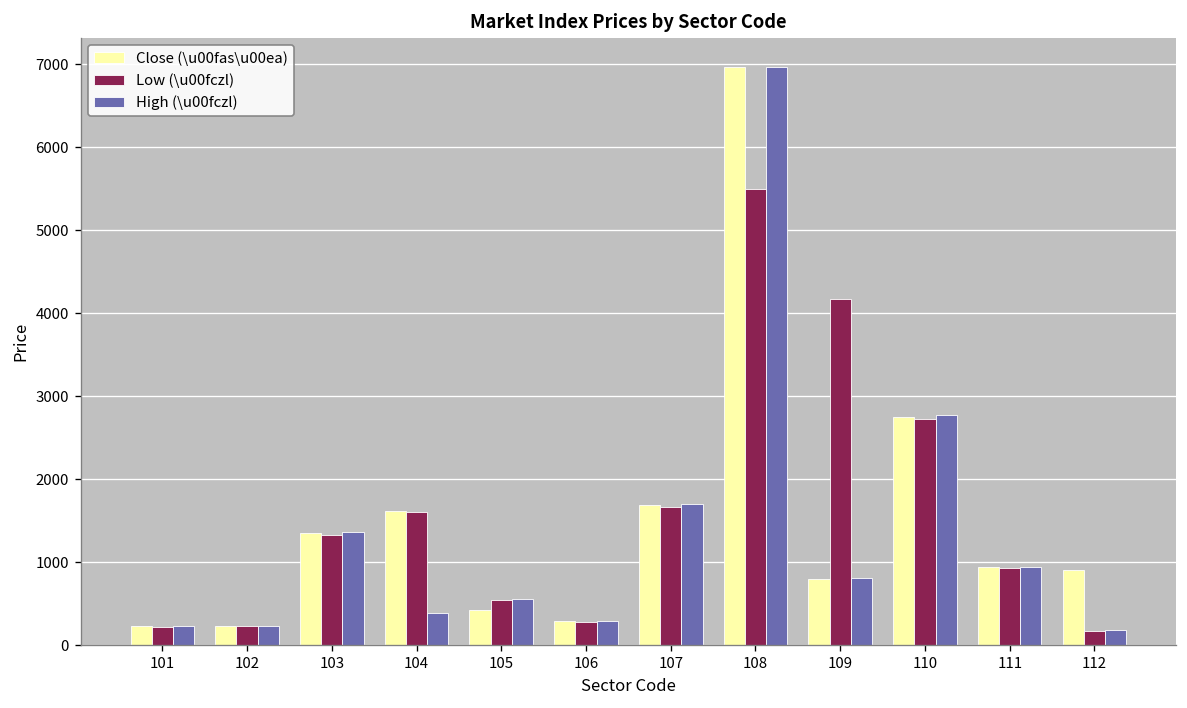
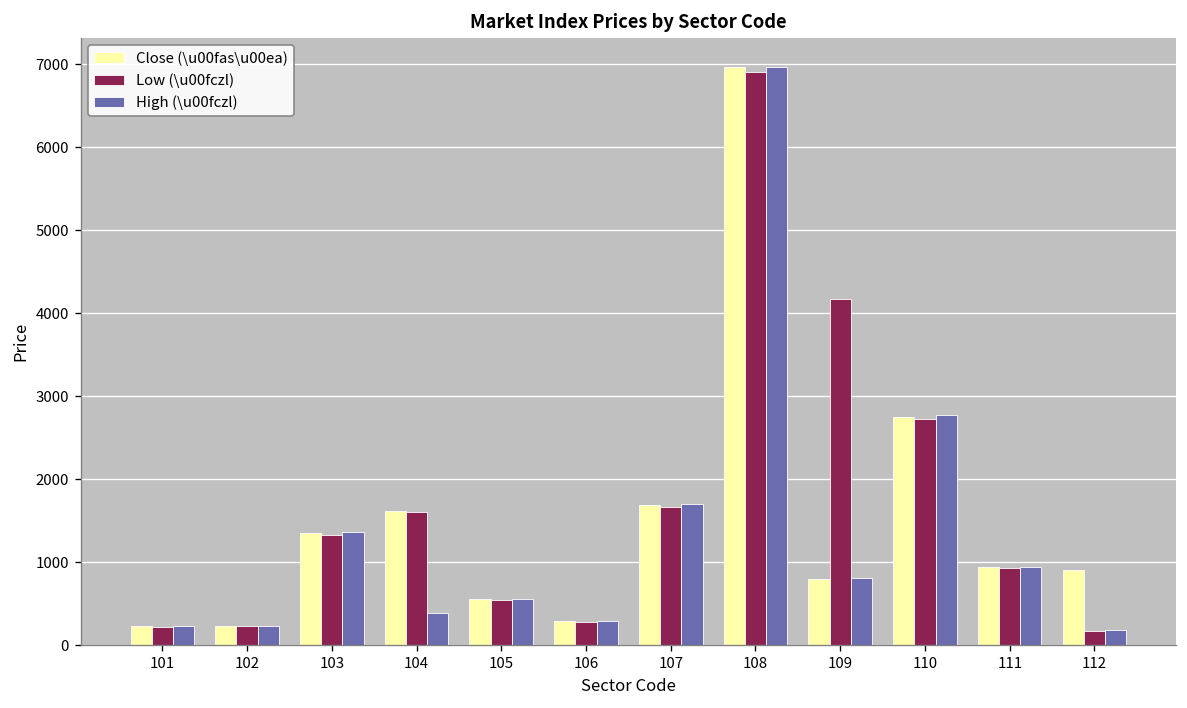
Close (\u00fas\u00ea), 105: 400 -> 600
Low (\u00fczl), 108: 5500 -> 6900
